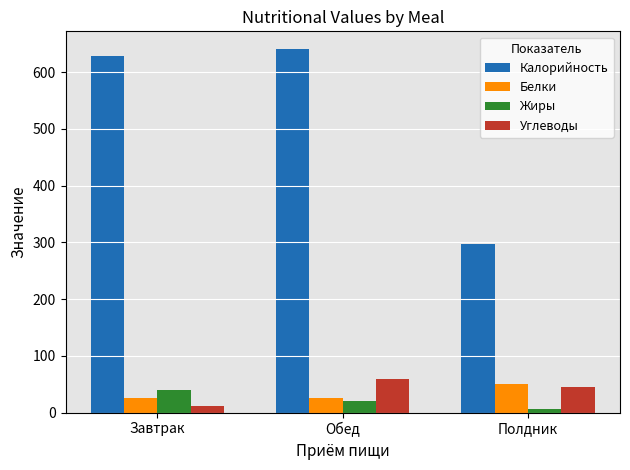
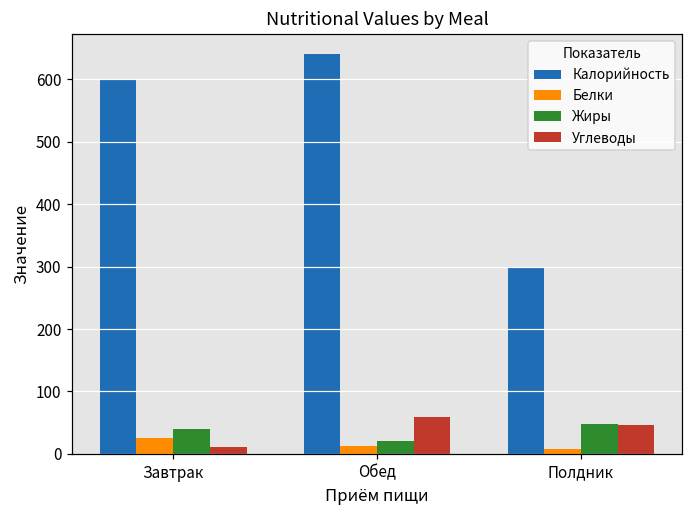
Калорийность, Завтрак: 630 -> 600
Белки, Обед: 30 -> 10
Белки, Полдник: 50 -> 10
Жиры, Полдник: 10 -> 50
